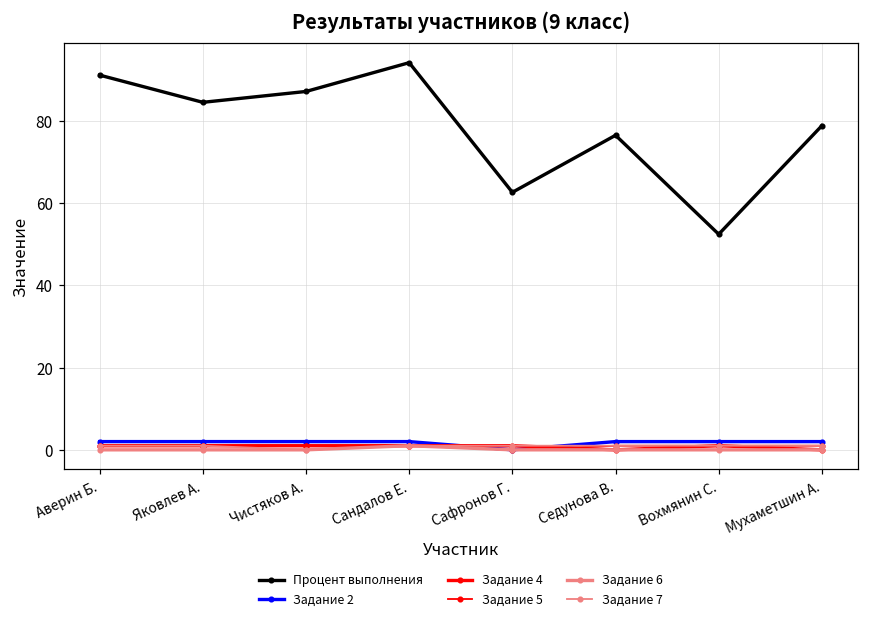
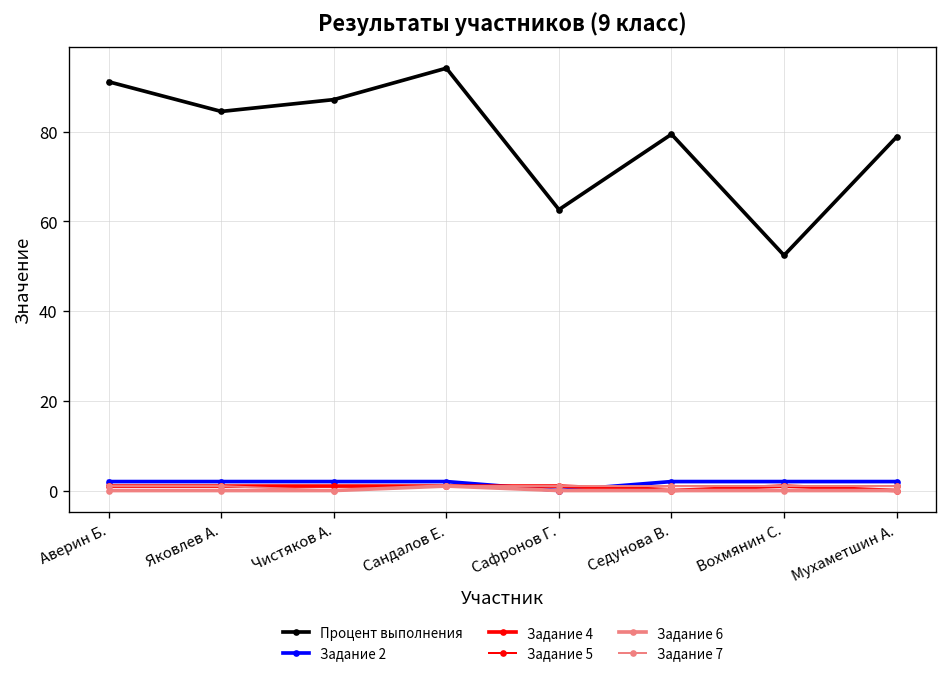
Процент выполнения, Седунова В.: 76 -> 79
